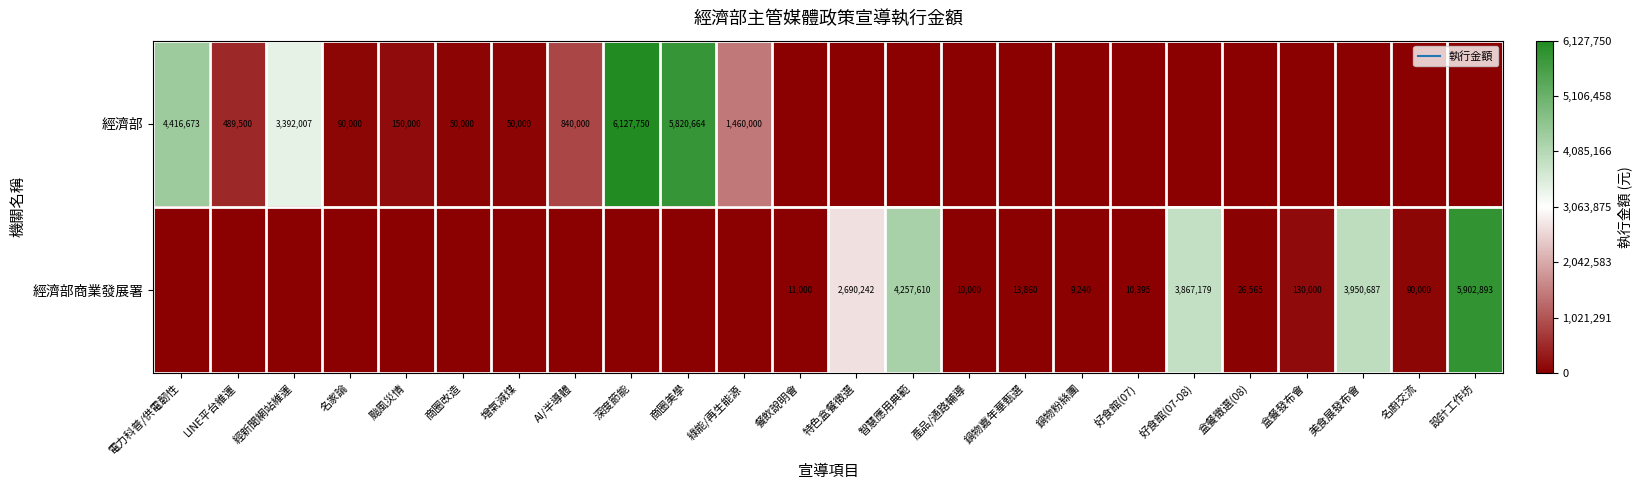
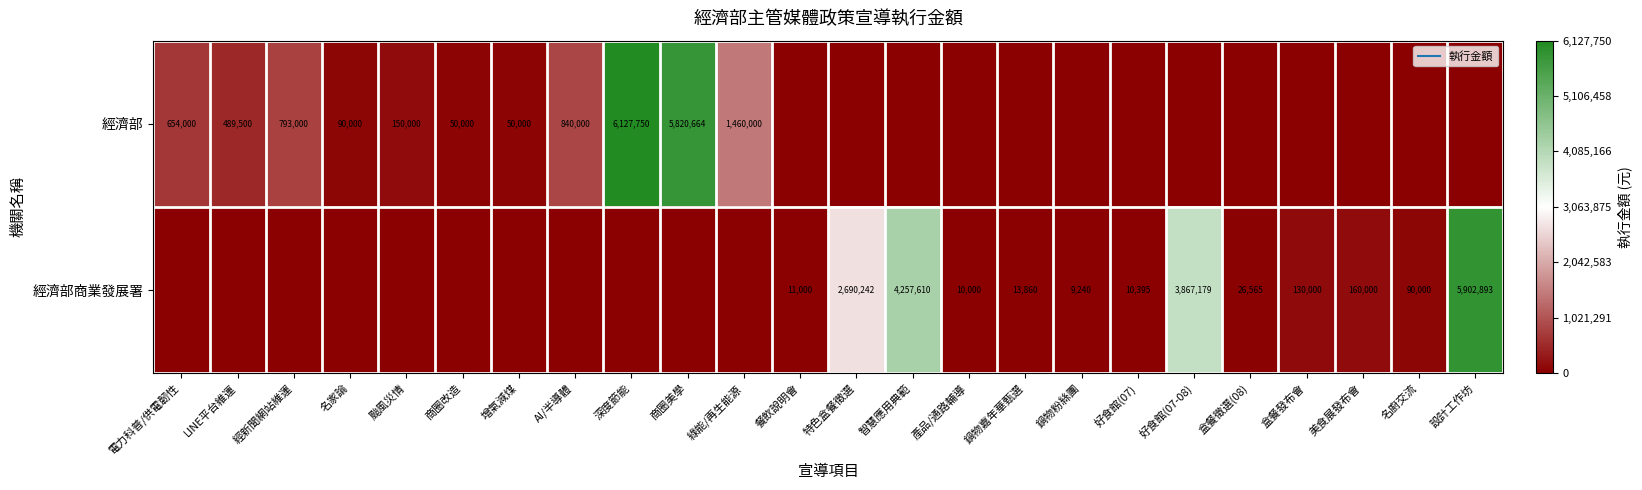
經濟部, 電力科普/供電韌性: 4,416,673 -> 654,000
經濟部, 經新聞網站維運: 3,392,007 -> 793,000
經濟部商業發展署, 美食展發布會: 3,950,687 -> 160,000
